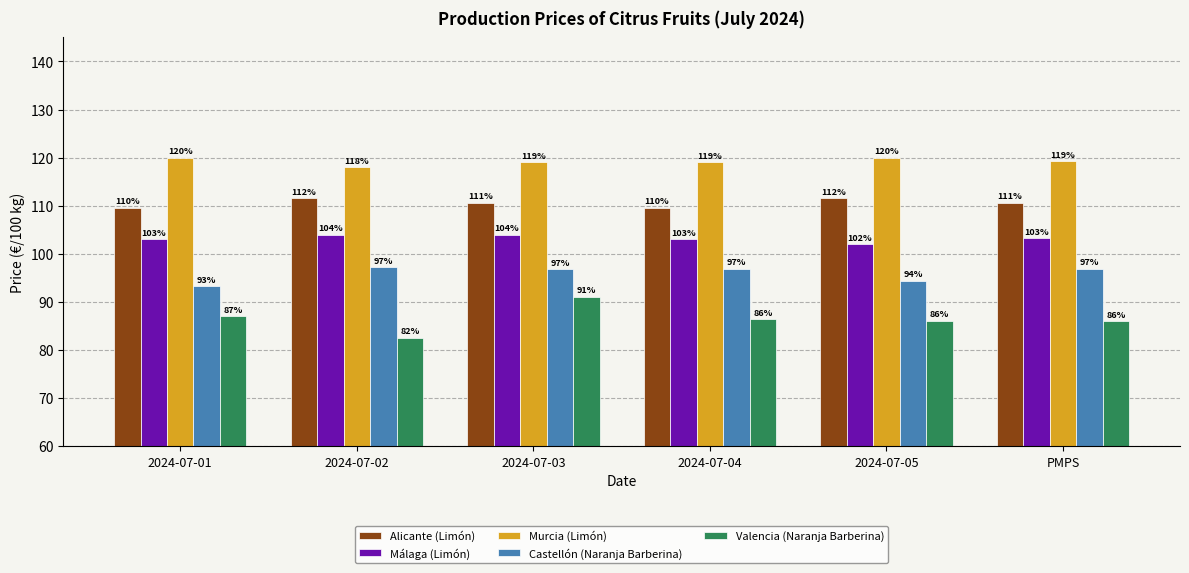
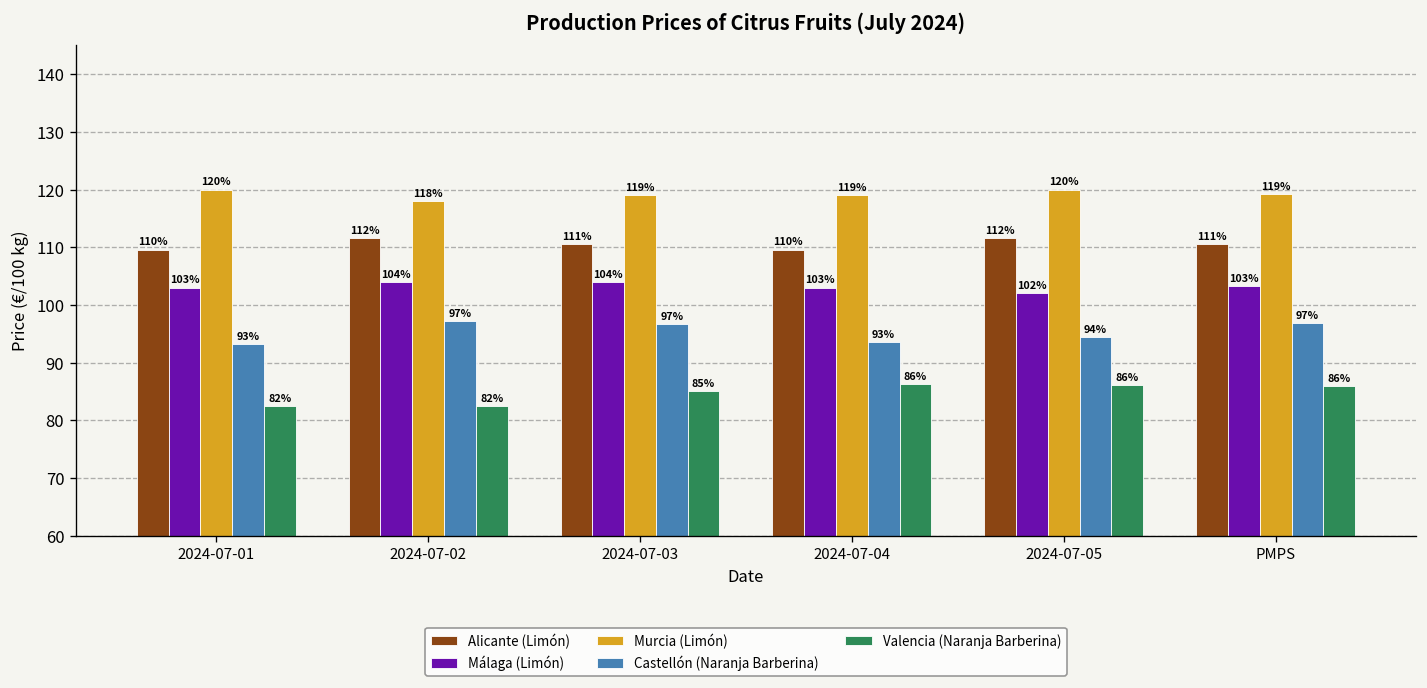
Valencia (Naranja Barberina), 2024-07-01: 87% -> 82%
Valencia (Naranja Barberina), 2024-07-03: 91% -> 85%
Castellón (Naranja Barberina), 2024-07-04: 97% -> 93%
